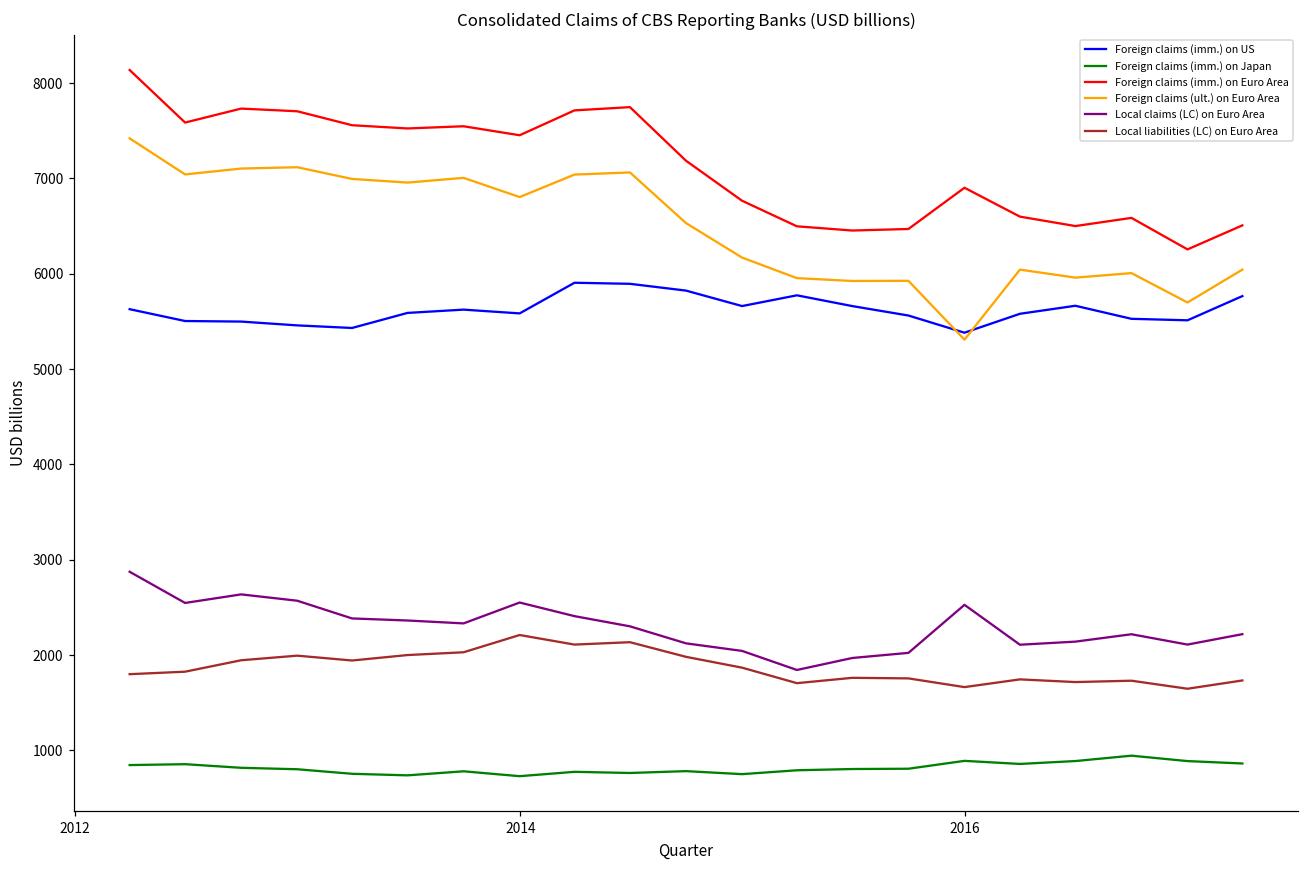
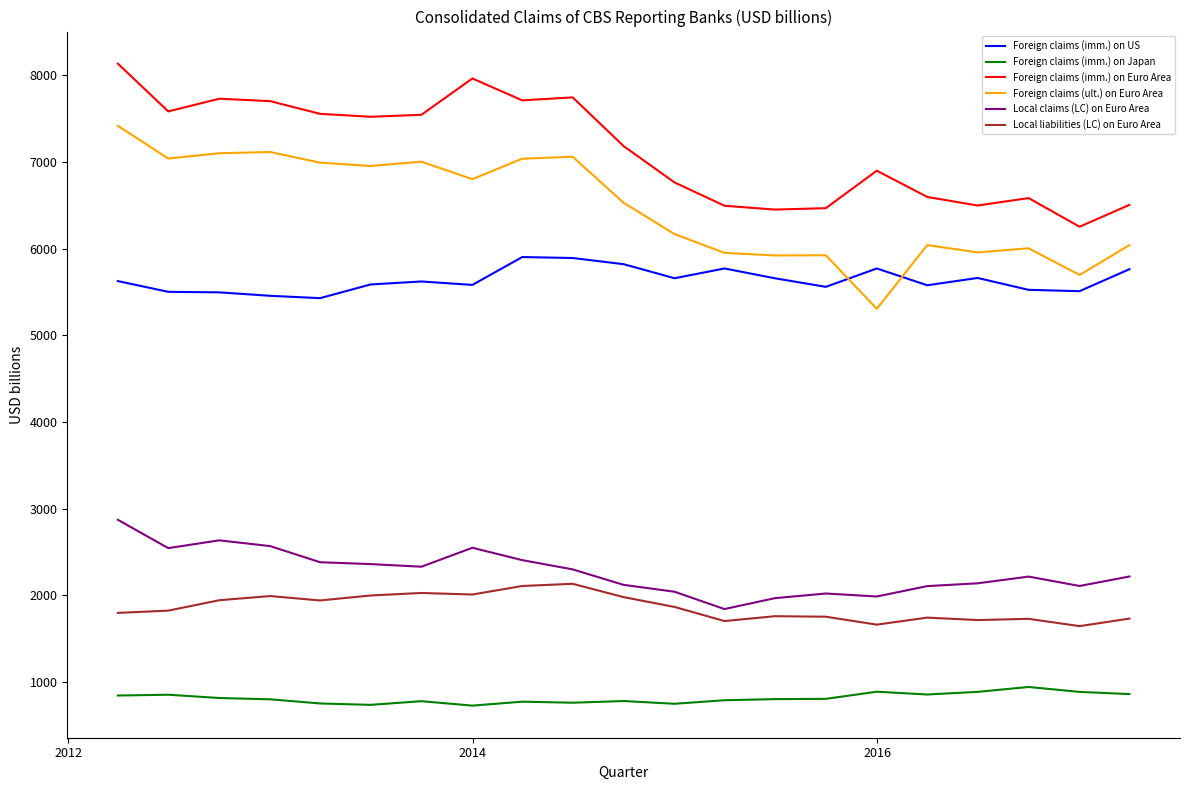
Foreign claims (imm.) on Euro Area, 2014: 7500 -> 8000
Local liabilities (LC) on Euro Area, 2014: 2200 -> 2000
Foreign claims (imm.) on US, 2016: 5400 -> 5800
Local claims (LC) on Euro Area, 2016: 2500 -> 2000
